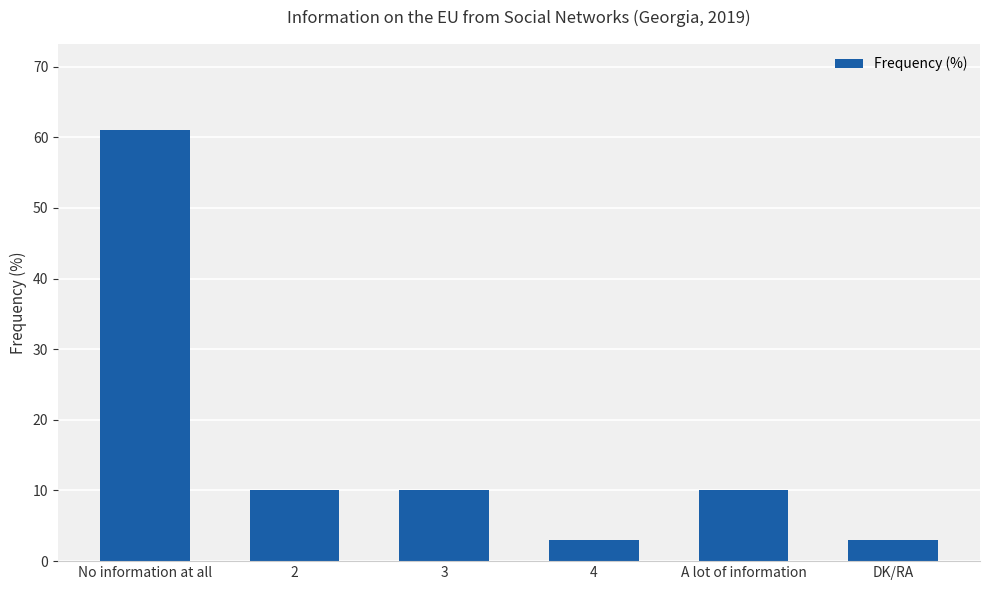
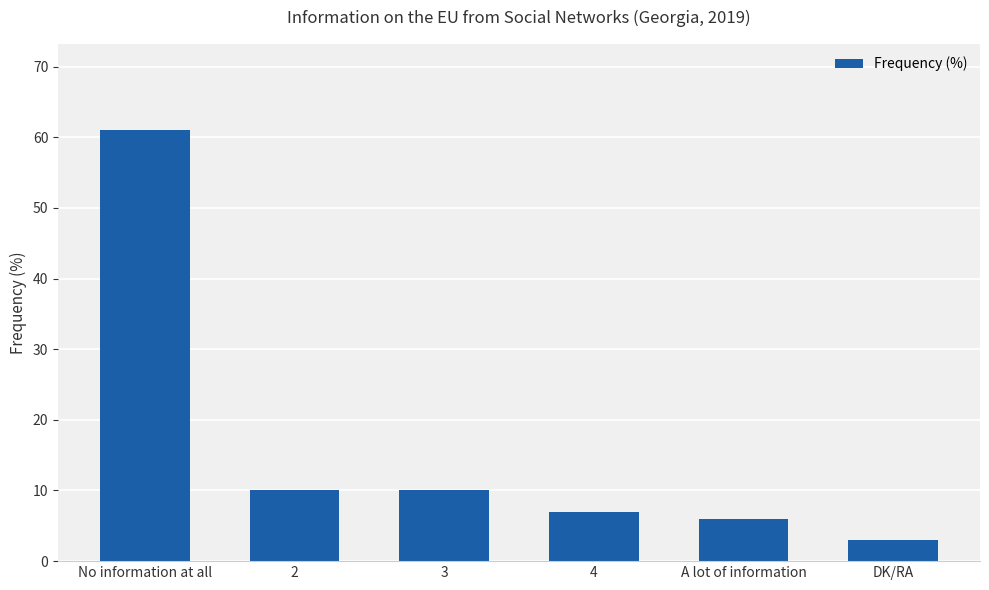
4: 3 -> 7
A lot of information: 10 -> 6
